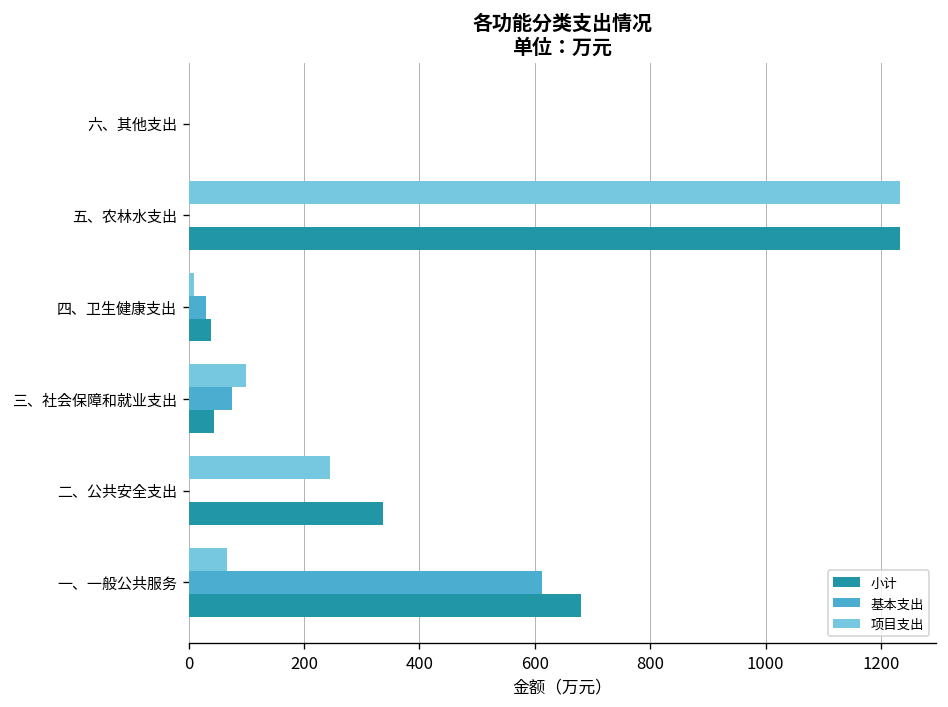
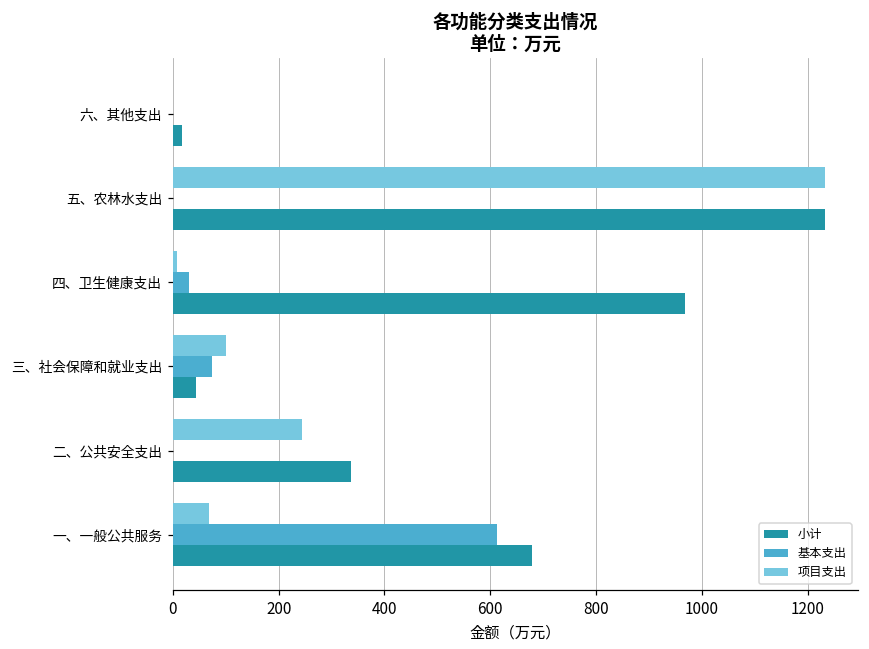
小计, 六、其他支出: 0 -> 20
小计, 四、卫生健康支出: 40 -> 970
